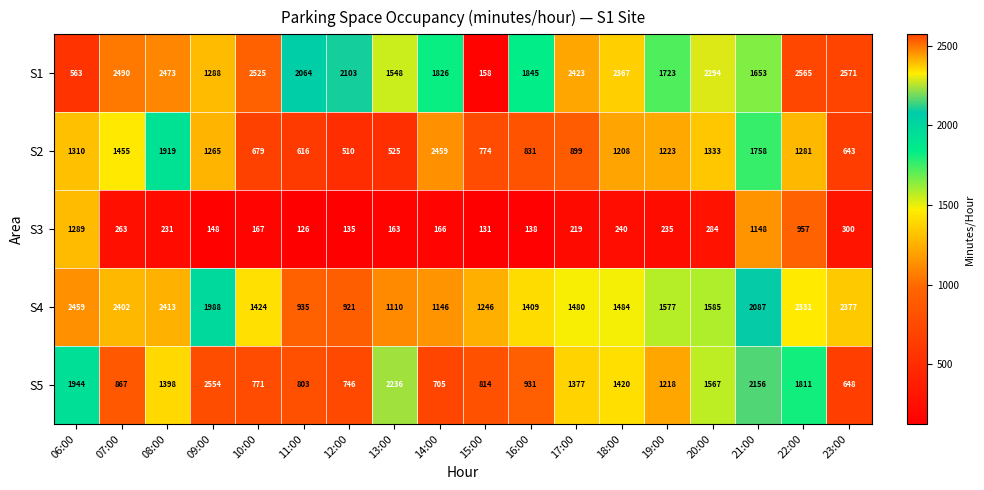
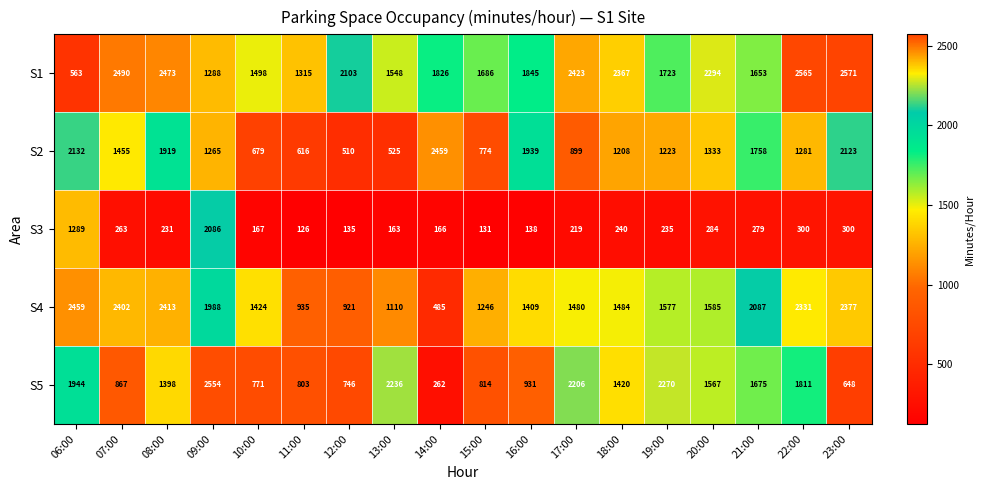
S1, 10:00: 2525 -> 1498
S1, 11:00: 2064 -> 1315
S1, 15:00: 158 -> 1686
S2, 06:00: 1310 -> 2132
S2, 16:00: 831 -> 1939
S2, 23:00: 643 -> 2123
S3, 09:00: 148 -> 2086
S3, 21:00: 1148 -> 279
S3, 22:00: 957 -> 300
S4, 14:00: 1146 -> 485
S5, 14:00: 705 -> 262
S5, 17:00: 1377 -> 2206
S5, 19:00: 1218 -> 2270
S5, 21:00: 2156 -> 1675
